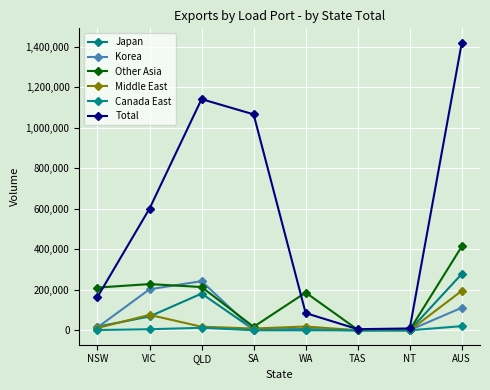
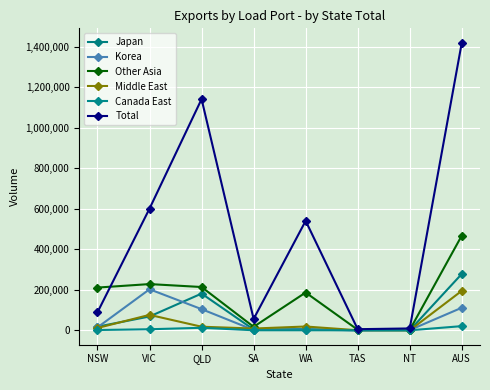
Total, NSW: 160,000 -> 90,000
Korea, QLD: 240,000 -> 100,000
Total, SA: 1,070,000 -> 60,000
Total, WA: 90,000 -> 540,000
Other Asia, AUS: 410,000 -> 470,000
